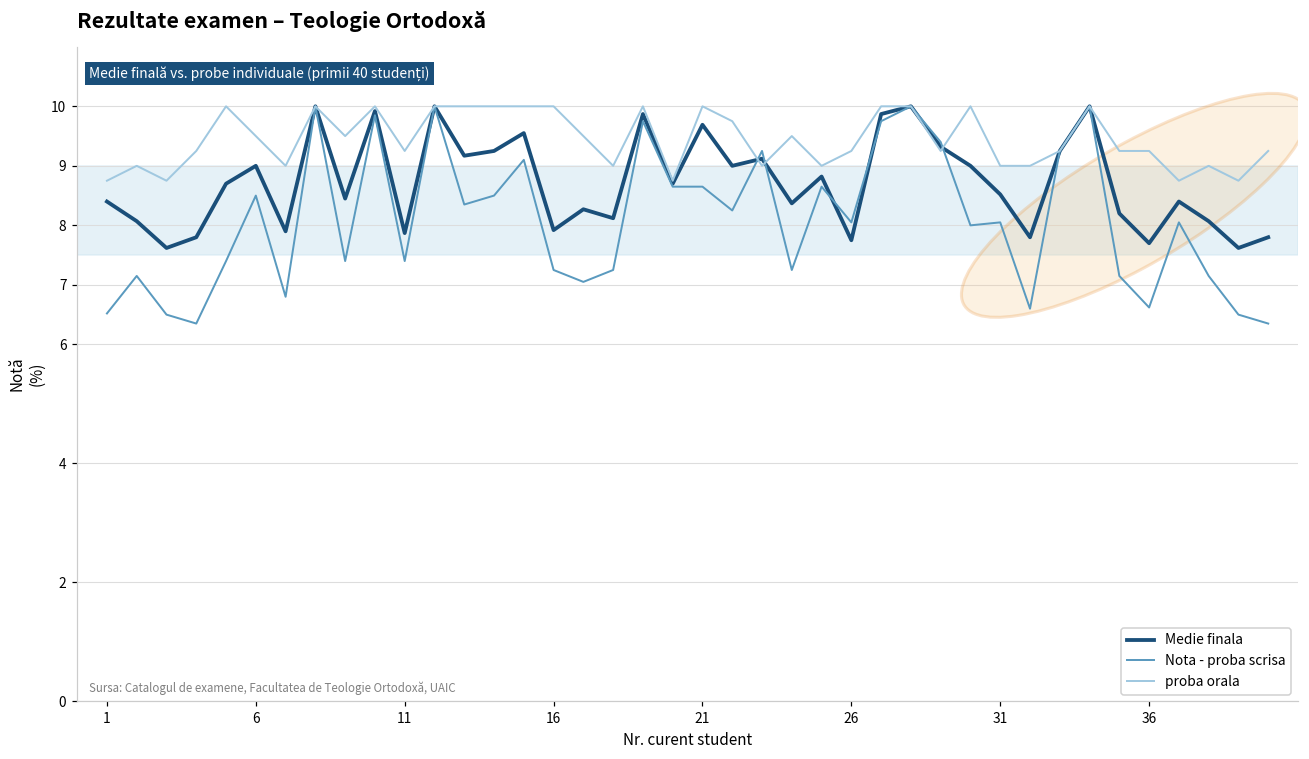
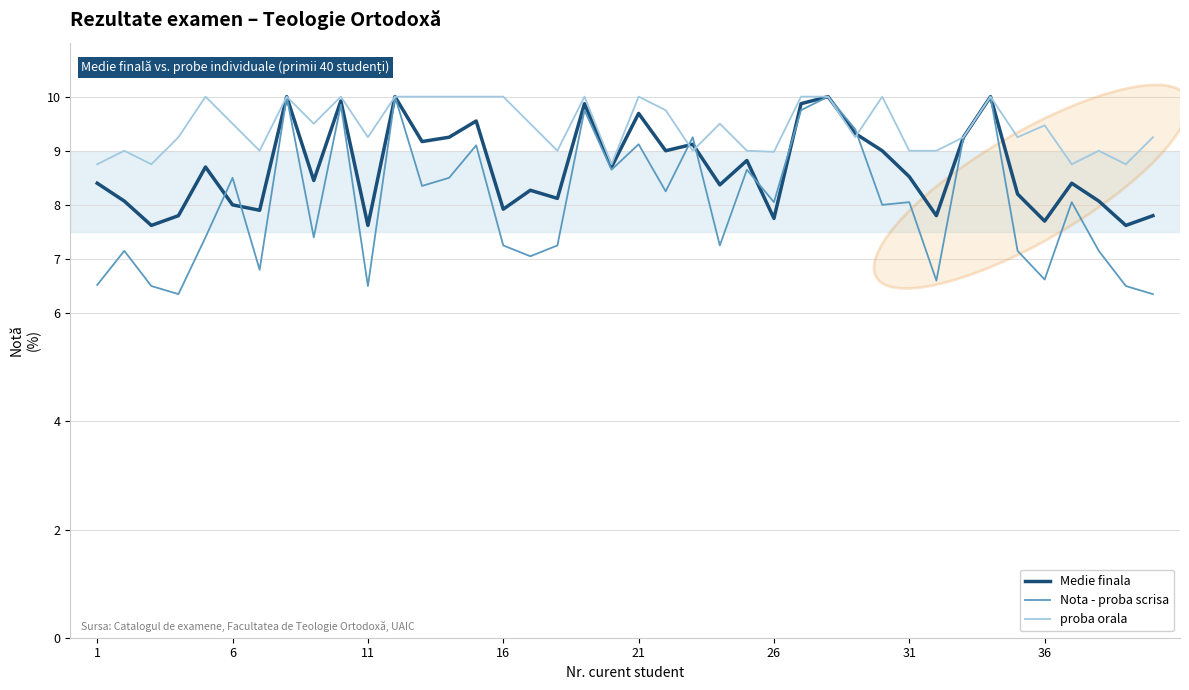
Medie finala, 6: 9 -> 8
Medie finala, 11: 7.9 -> 7.6
Nota - proba scrisa, 11: 7.4 -> 6.5
Nota - proba scrisa, 21: 8.7 -> 9.1
proba orala, 26: 9.3 -> 9.0
proba orala, 36: 9.3 -> 9.5
